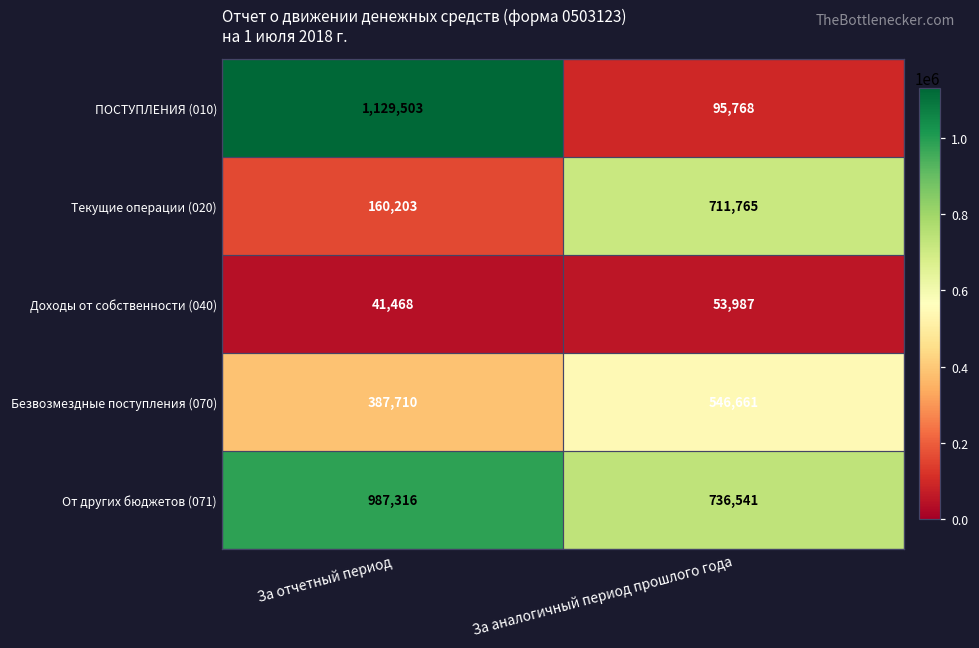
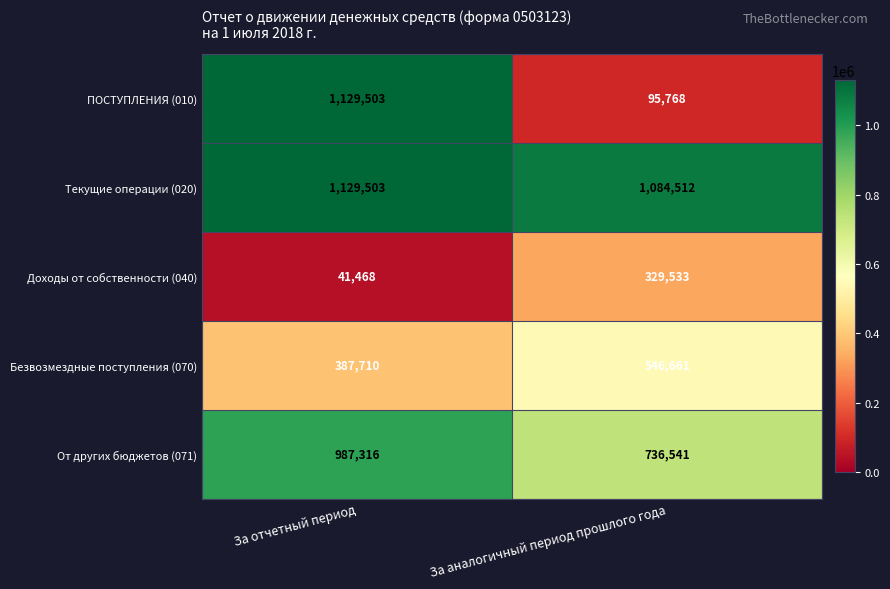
Текущие операции (020), За отчетный период: 160,203 -> 1,129,503
Текущие операции (020), За аналогичный период прошлого года: 711,765 -> 1,084,512
Доходы от собственности (040), За аналогичный период прошлого года: 53,987 -> 329,533
